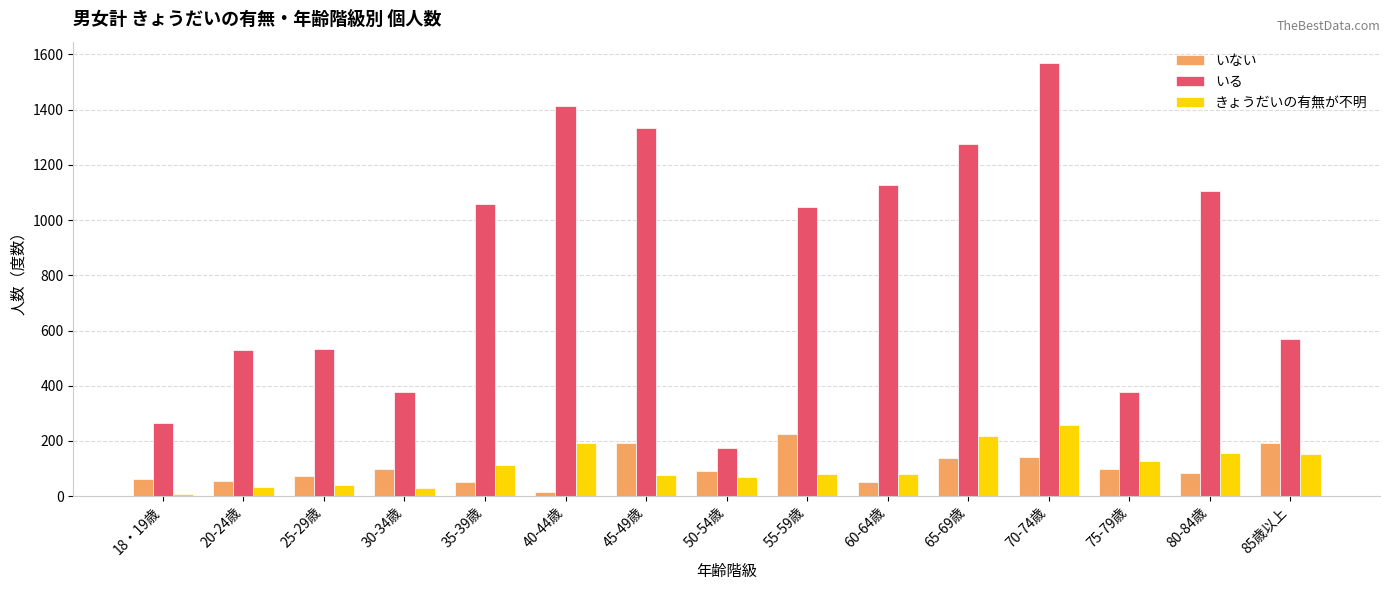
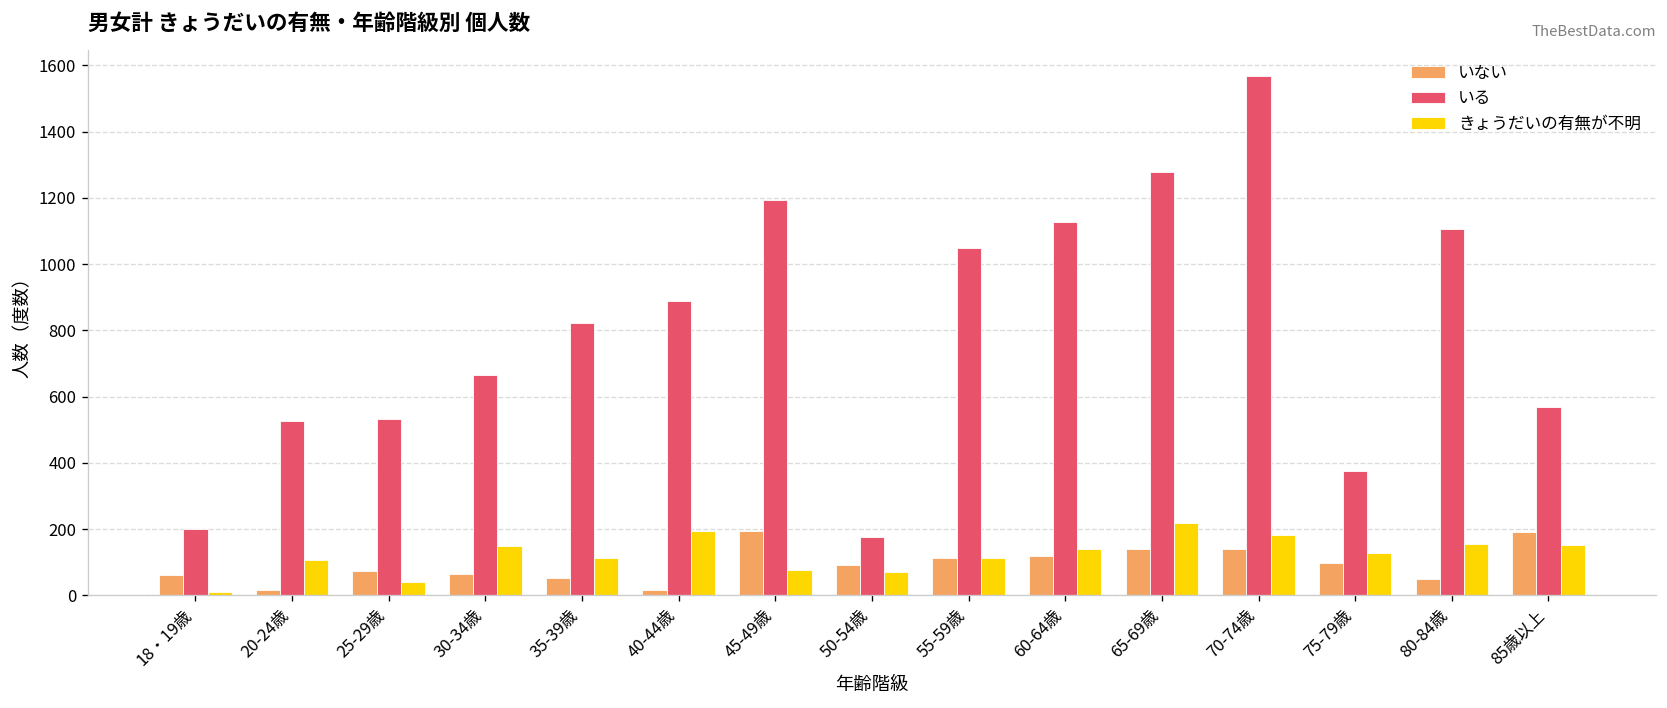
いる, 18・19歳: 270 -> 200
いない, 20-24歳: 60 -> 20
きょうだいの有無が不明, 20-24歳: 30 -> 110
いない, 30-34歳: 100 -> 70
いる, 30-34歳: 380 -> 670
きょうだいの有無が不明, 30-34歳: 30 -> 150
いる, 35-39歳: 1060 -> 820
いる, 40-44歳: 1410 -> 890
いる, 45-49歳: 1340 -> 1200
いない, 55-59歳: 230 -> 110
きょうだいの有無が不明, 55-59歳: 80 -> 110
いない, 60-64歳: 50 -> 120
きょうだいの有無が不明, 60-64歳: 80 -> 140
きょうだいの有無が不明, 70-74歳: 260 -> 180
いない, 80-84歳: 80 -> 50
